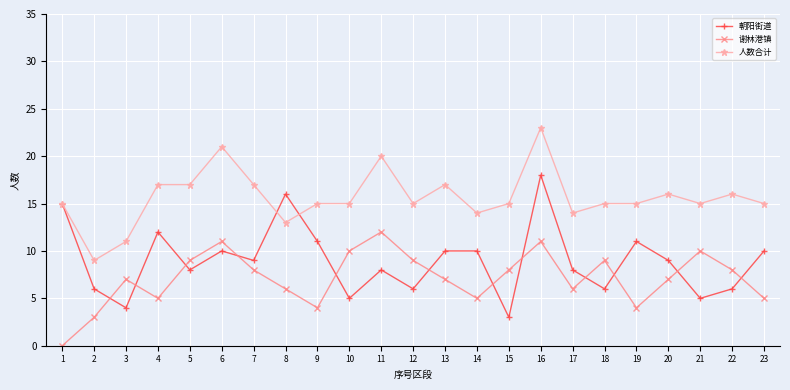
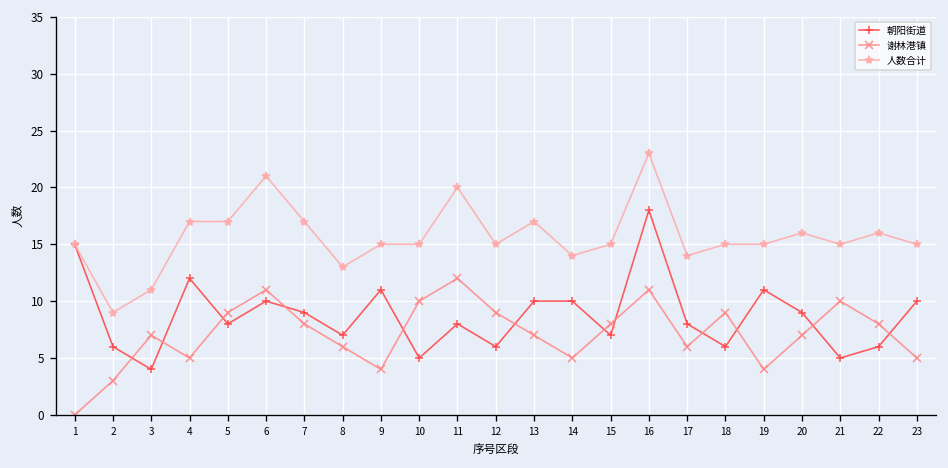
朝阳街道, 8: 16 -> 7
朝阳街道, 15: 3 -> 7
